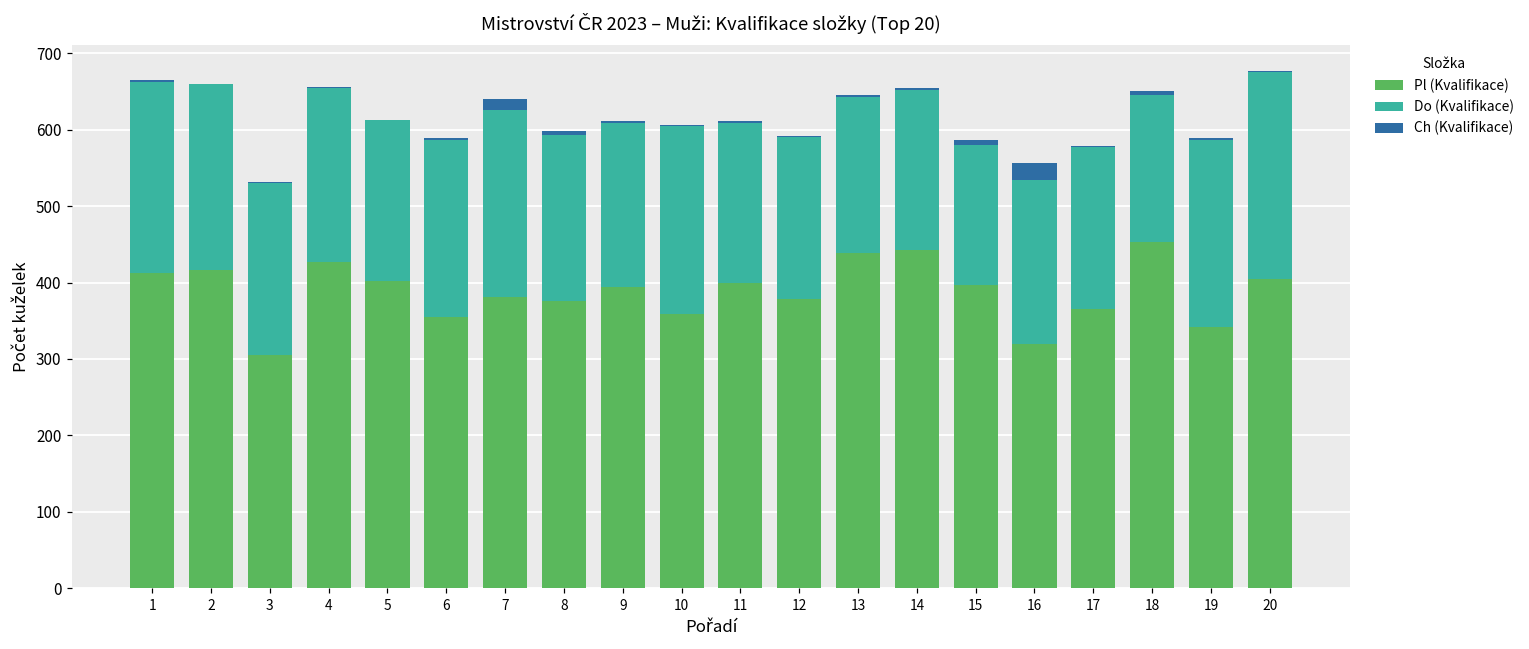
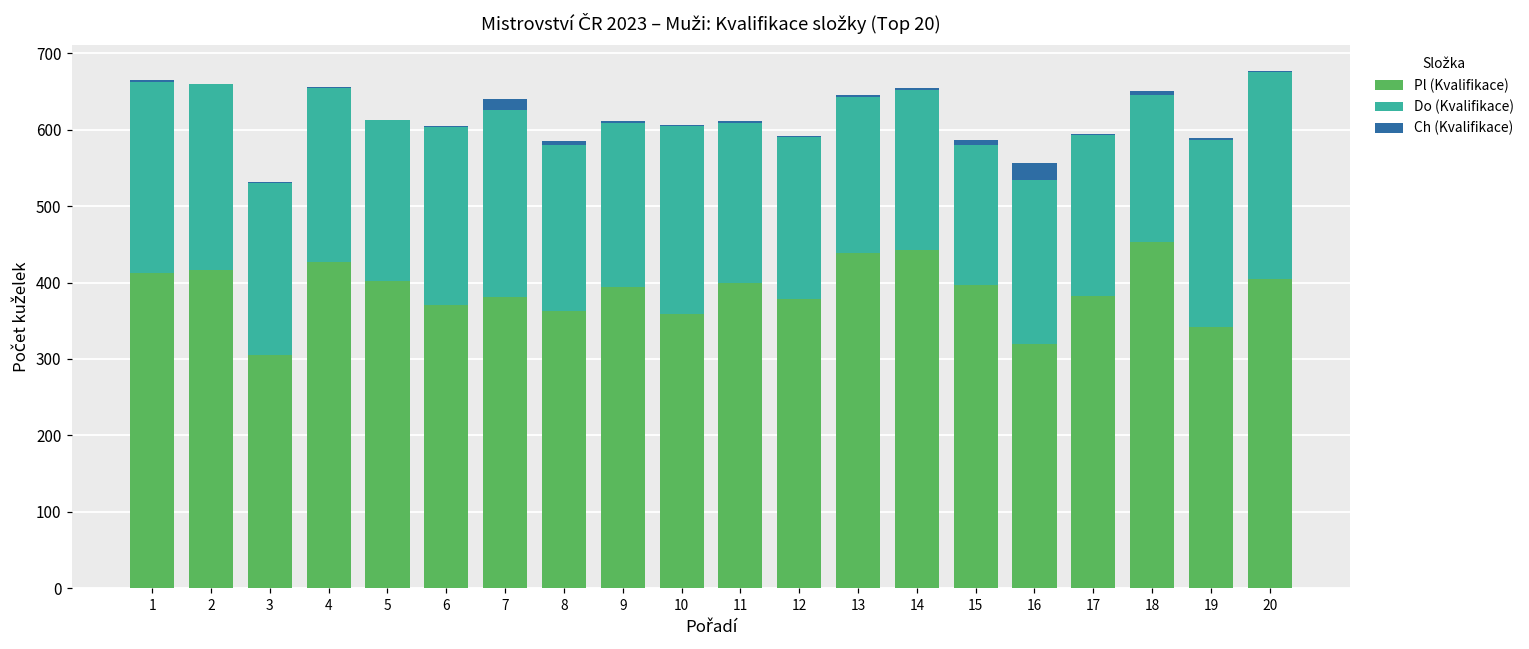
Pl (Kvalifikace), 6: 360 -> 370
Pl (Kvalifikace), 8: 380 -> 360
Pl (Kvalifikace), 17: 370 -> 380
